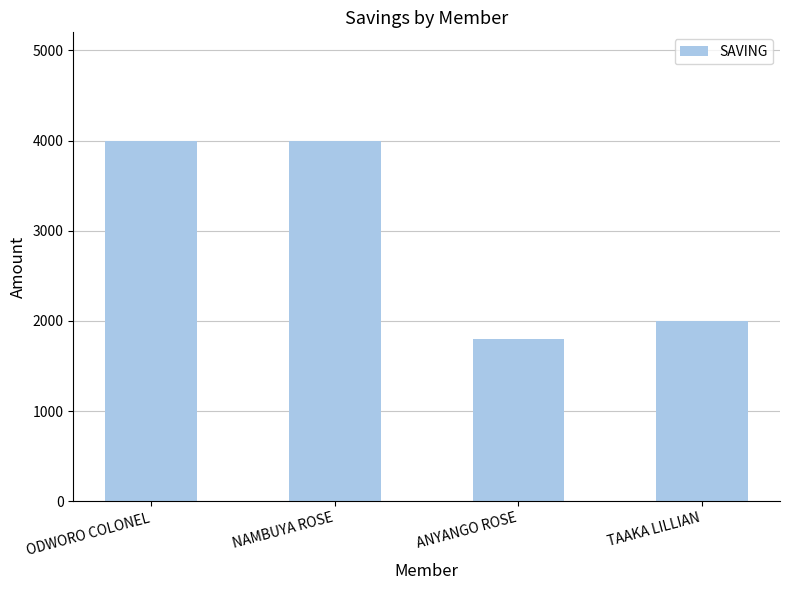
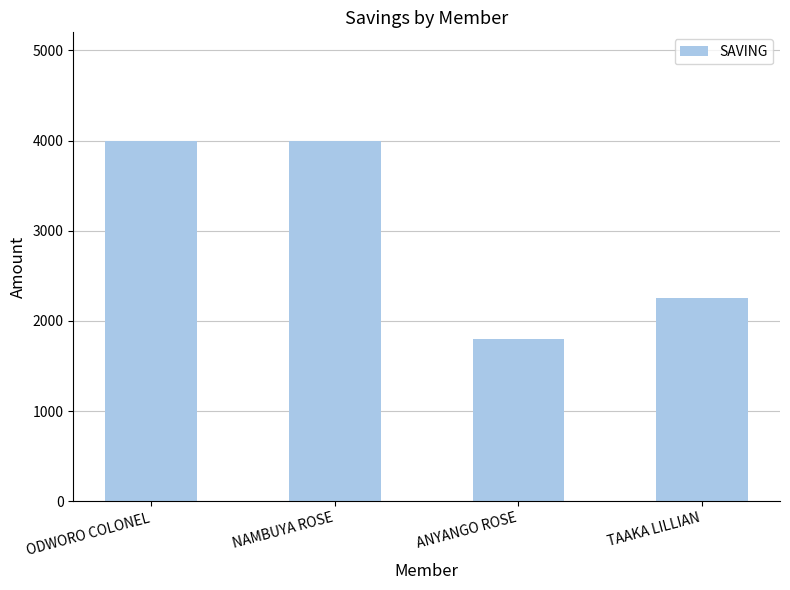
TAAKA LILLIAN: 2000 -> 2300
